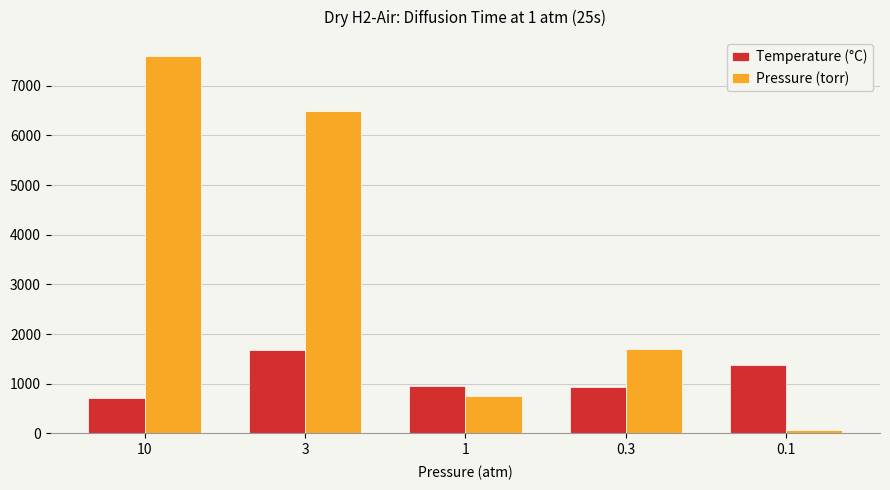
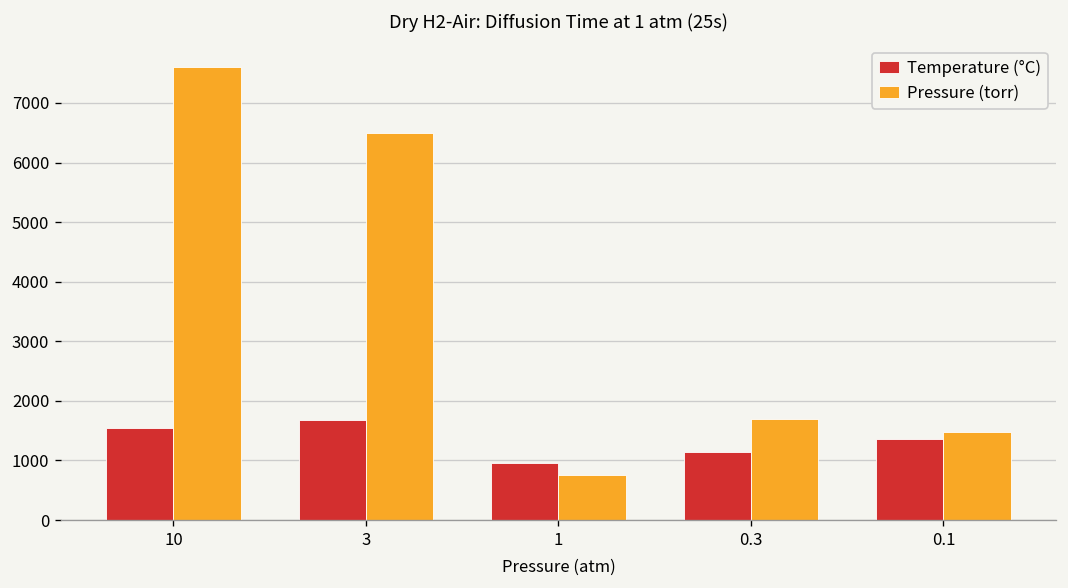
Temperature (°C), 10: 700 -> 1600
Temperature (°C), 0.3: 900 -> 1100
Pressure (torr), 0.1: 100 -> 1500
